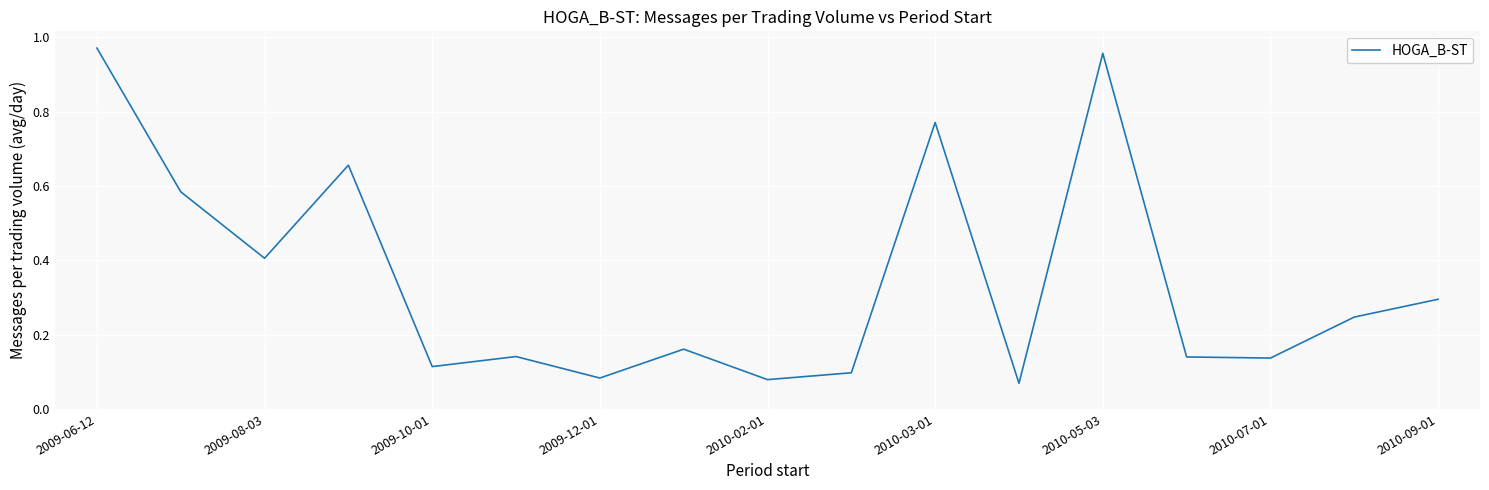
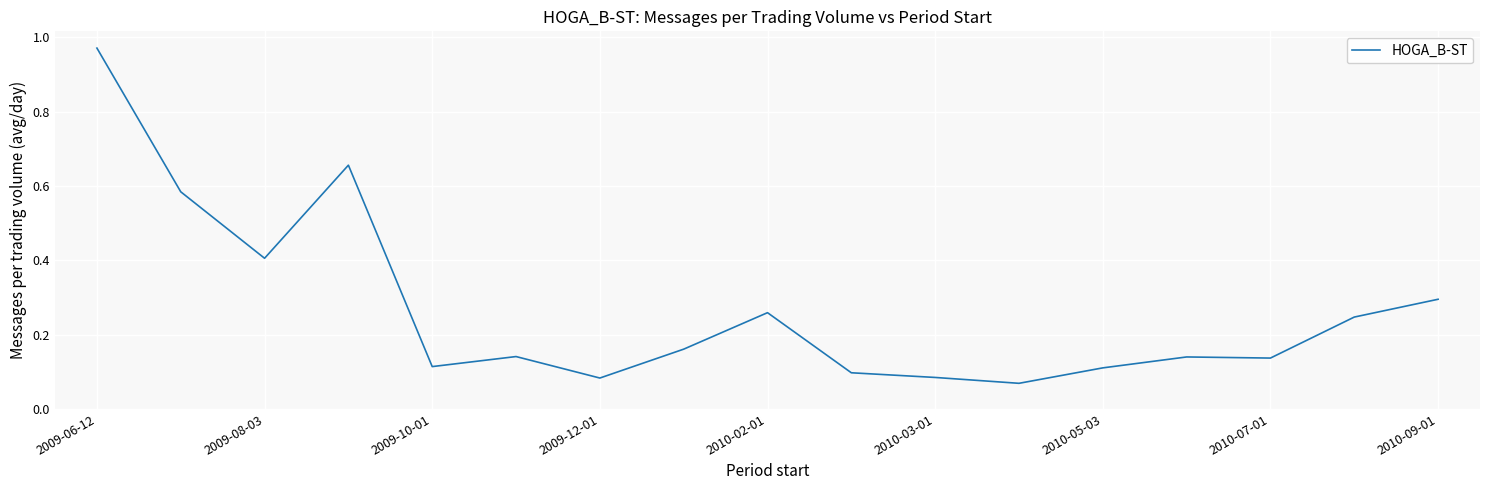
2010-02-01: 0.08 -> 0.26
2010-03-01: 0.77 -> 0.08
2010-05-03: 0.96 -> 0.11
